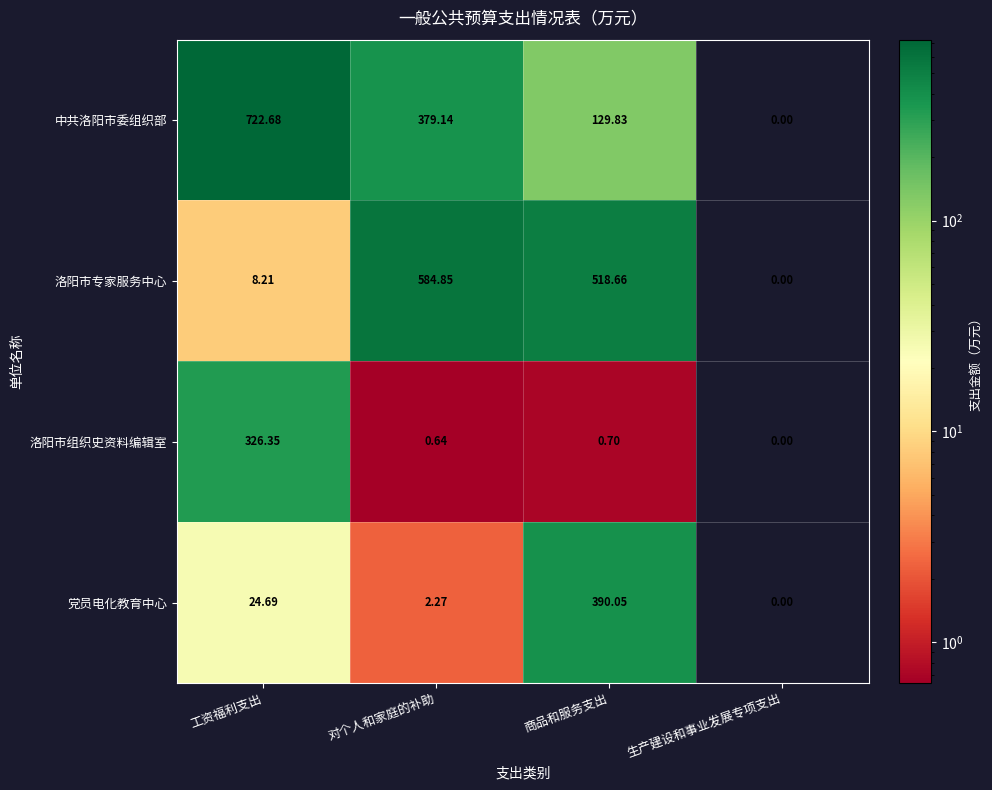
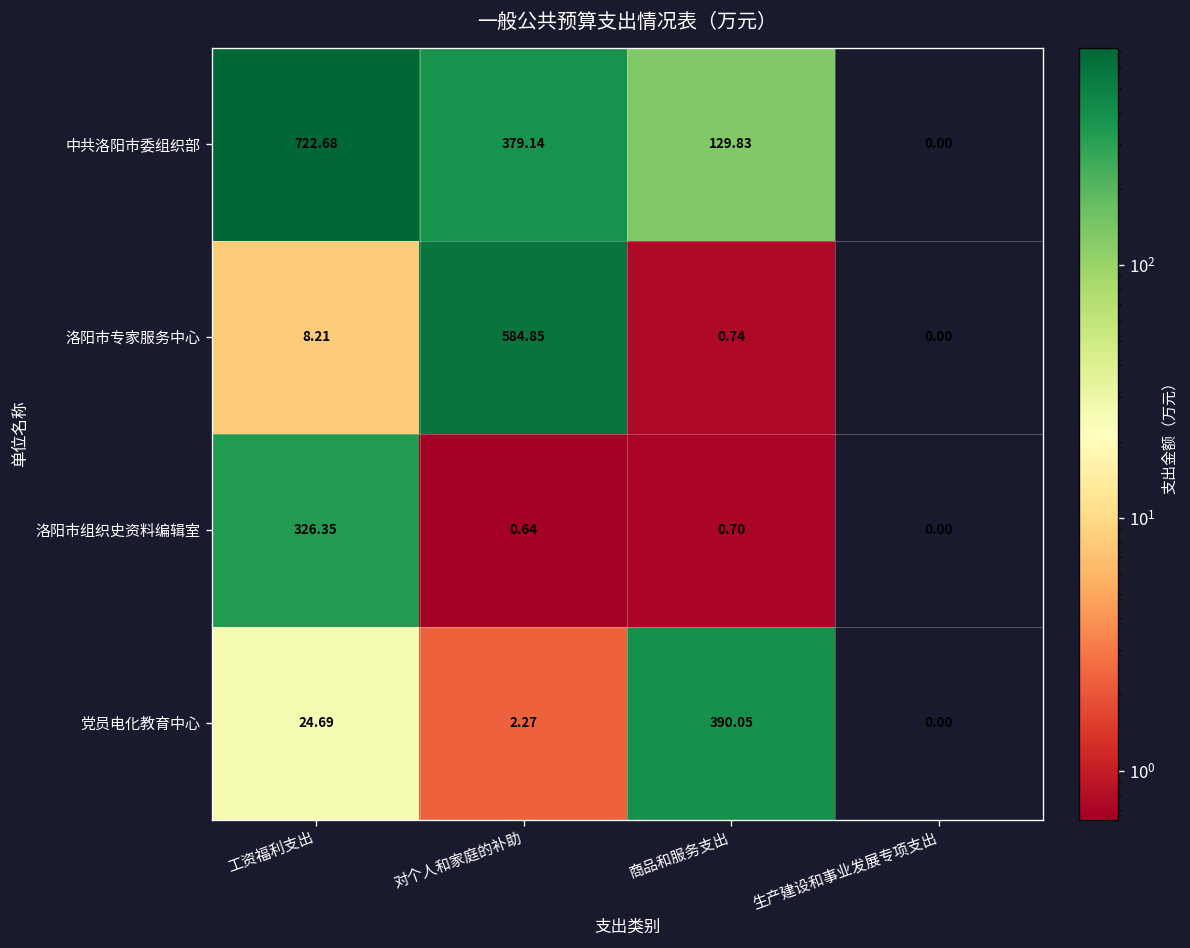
洛阳市专家服务中心, 商品和服务支出: 518.66 -> 0.74
